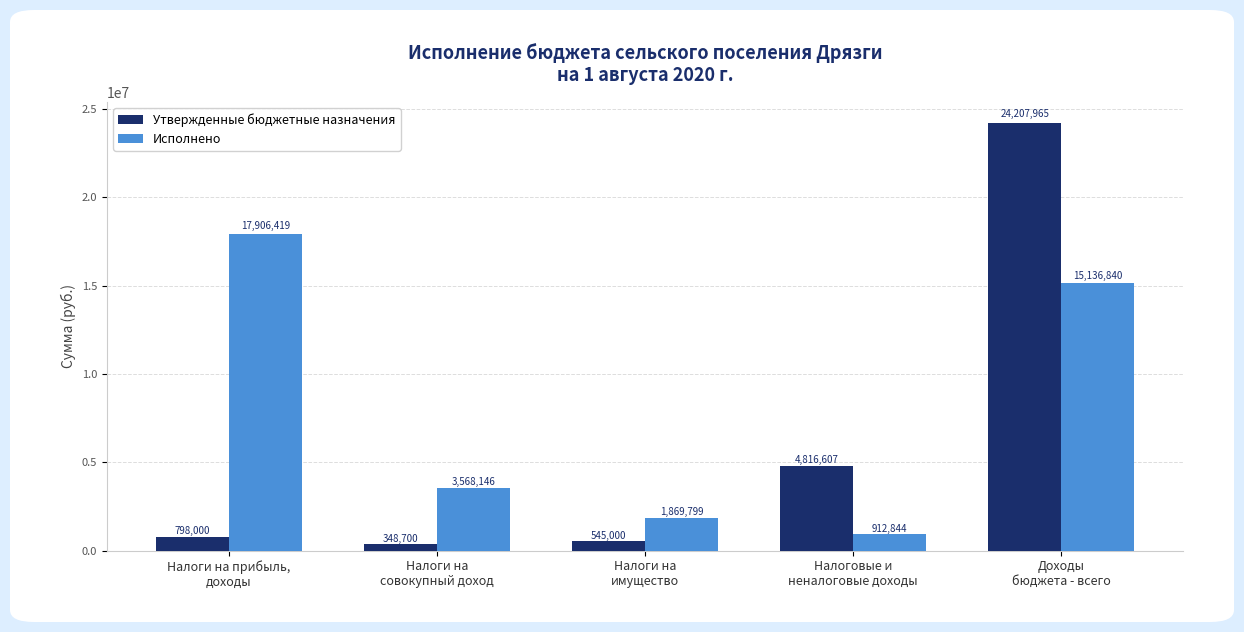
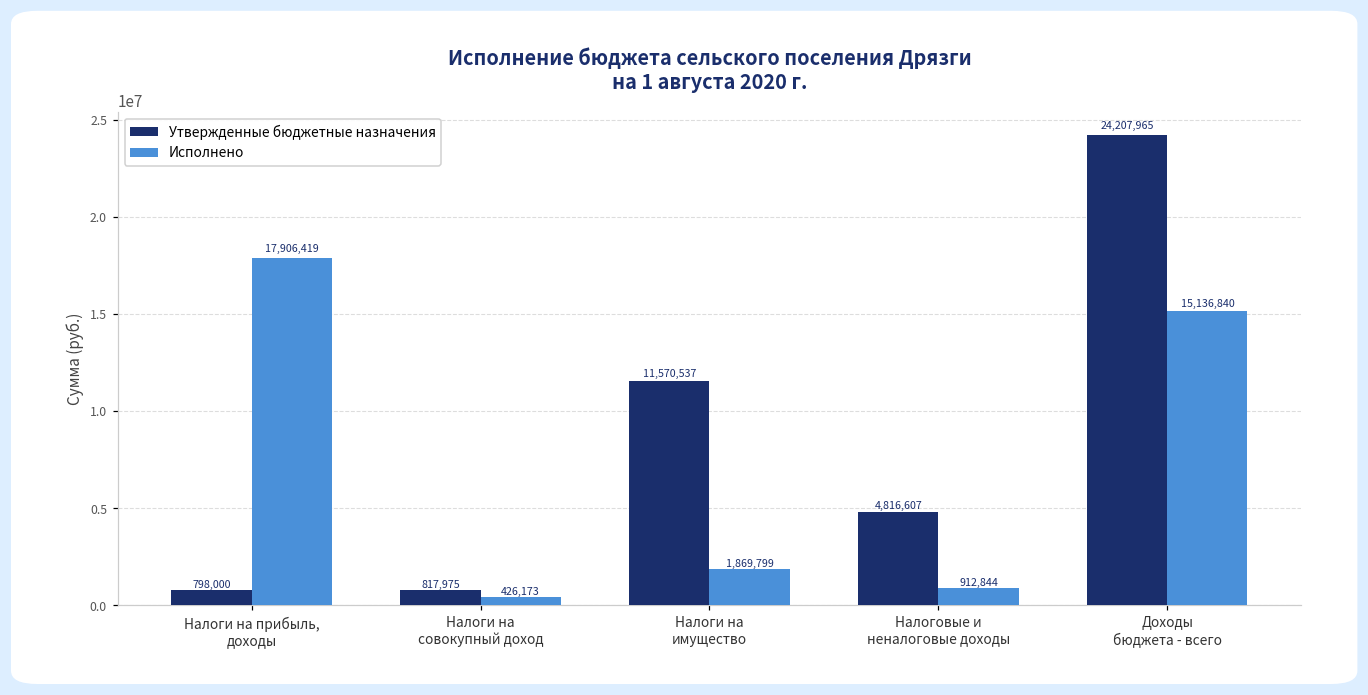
Утвержденные бюджетные назначения, Налоги на совокупный доход: 348,700 -> 817,975
Исполнено, Налоги на совокупный доход: 3,568,146 -> 426,173
Утвержденные бюджетные назначения, Налоги на имущество: 545,000 -> 11,570,537
